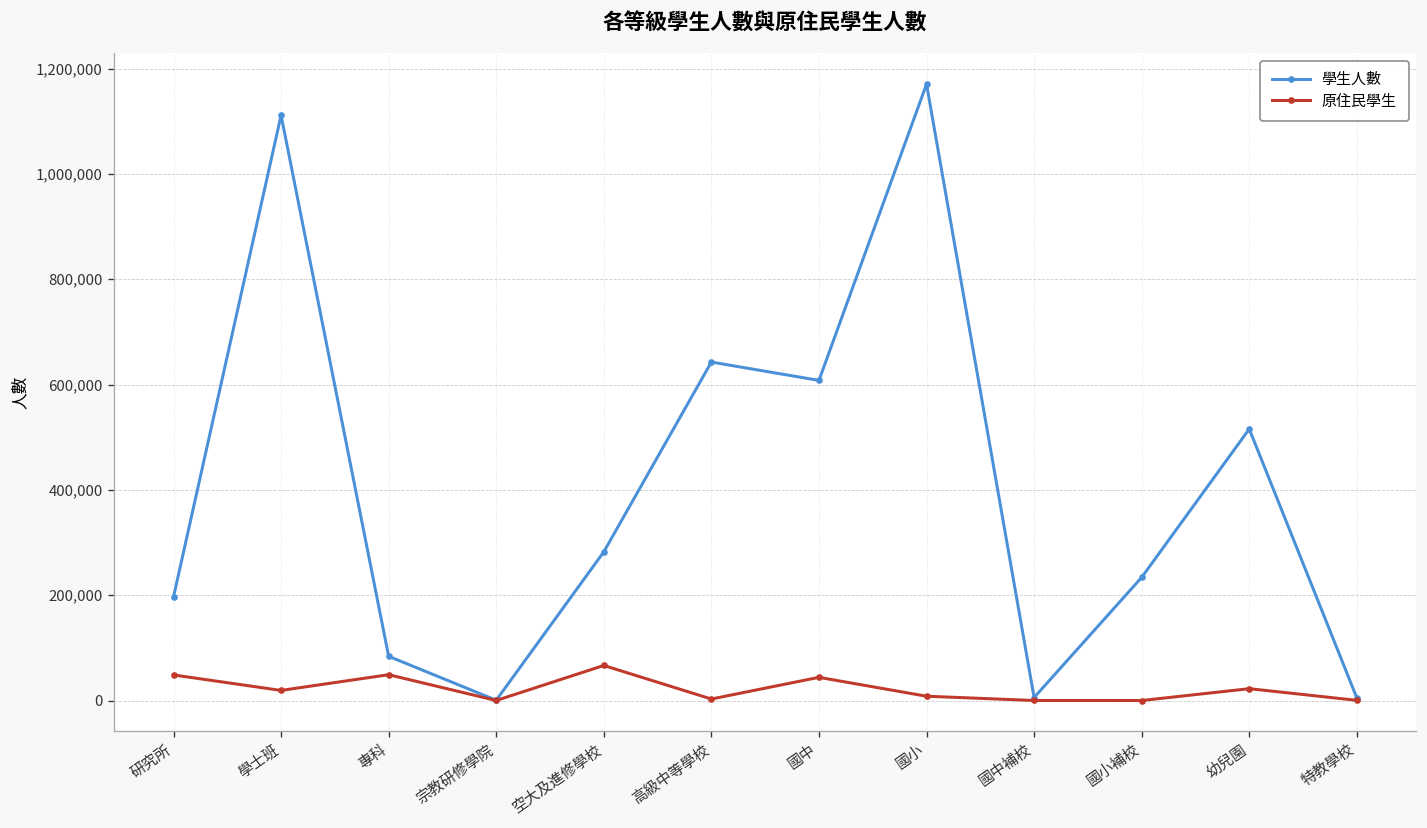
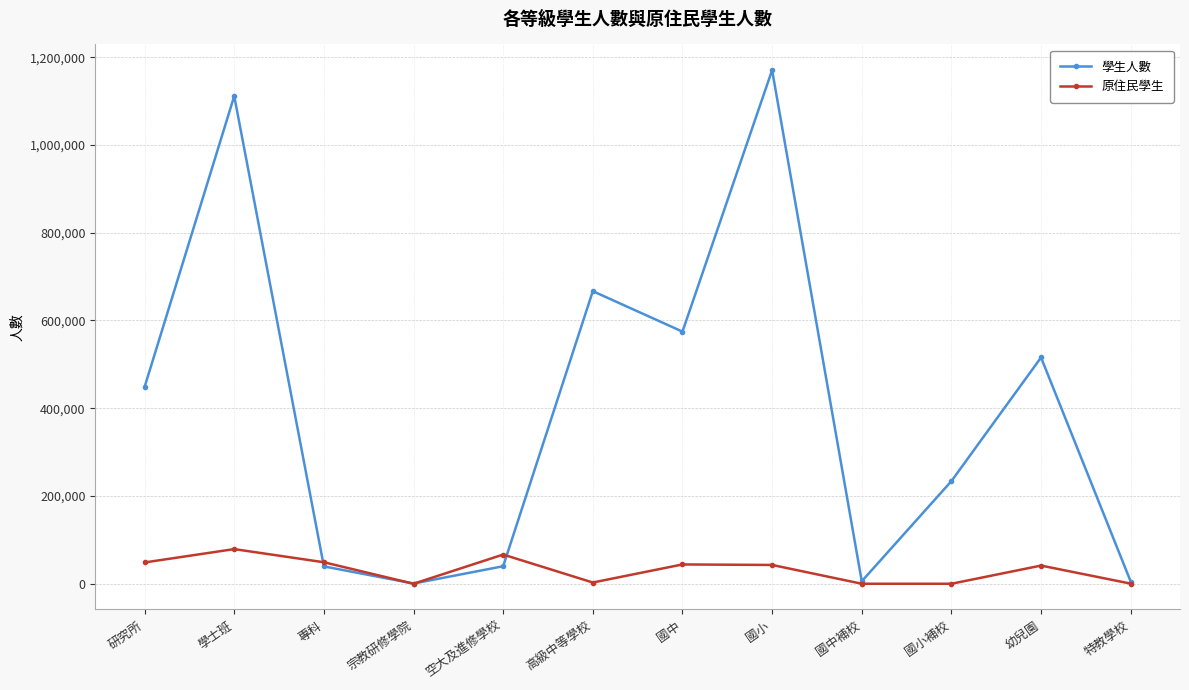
學生人數, 研究所: 200,000 -> 450,000
原住民學生, 學士班: 20,000 -> 80,000
學生人數, 專科: 80,000 -> 40,000
學生人數, 空大及進修學校: 280,000 -> 40,000
學生人數, 高級中等學校: 640,000 -> 670,000
學生人數, 國中: 610,000 -> 570,000
原住民學生, 國小: 10,000 -> 40,000
原住民學生, 幼兒園: 20,000 -> 40,000
